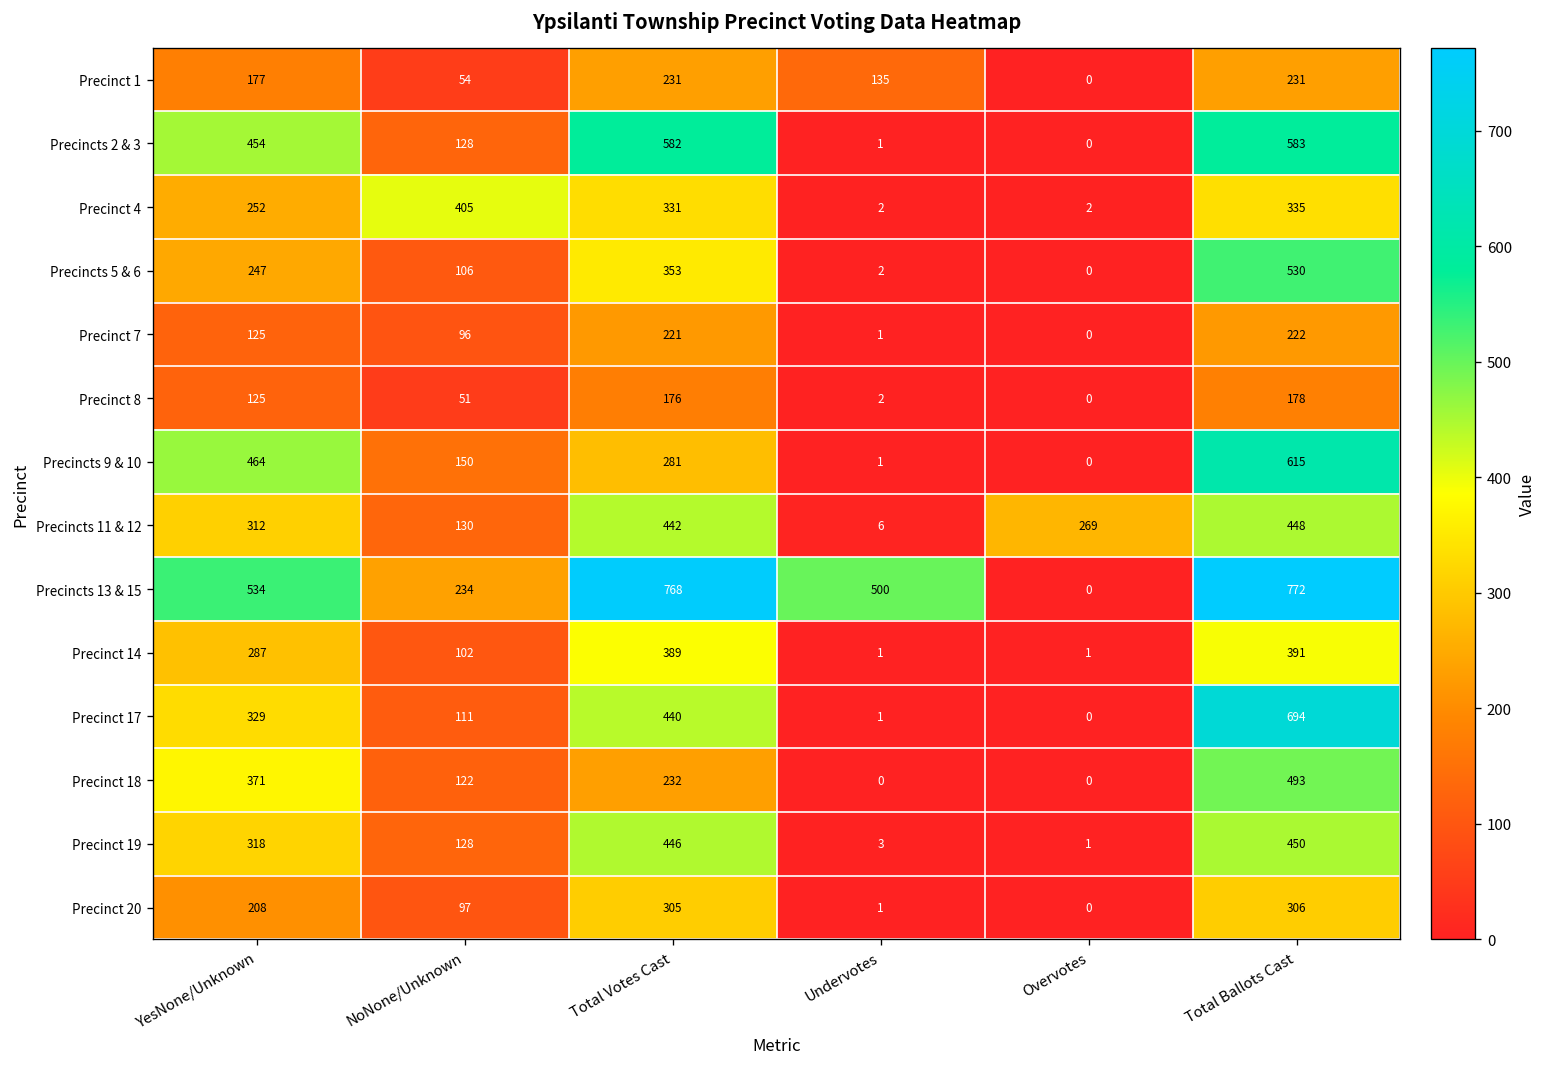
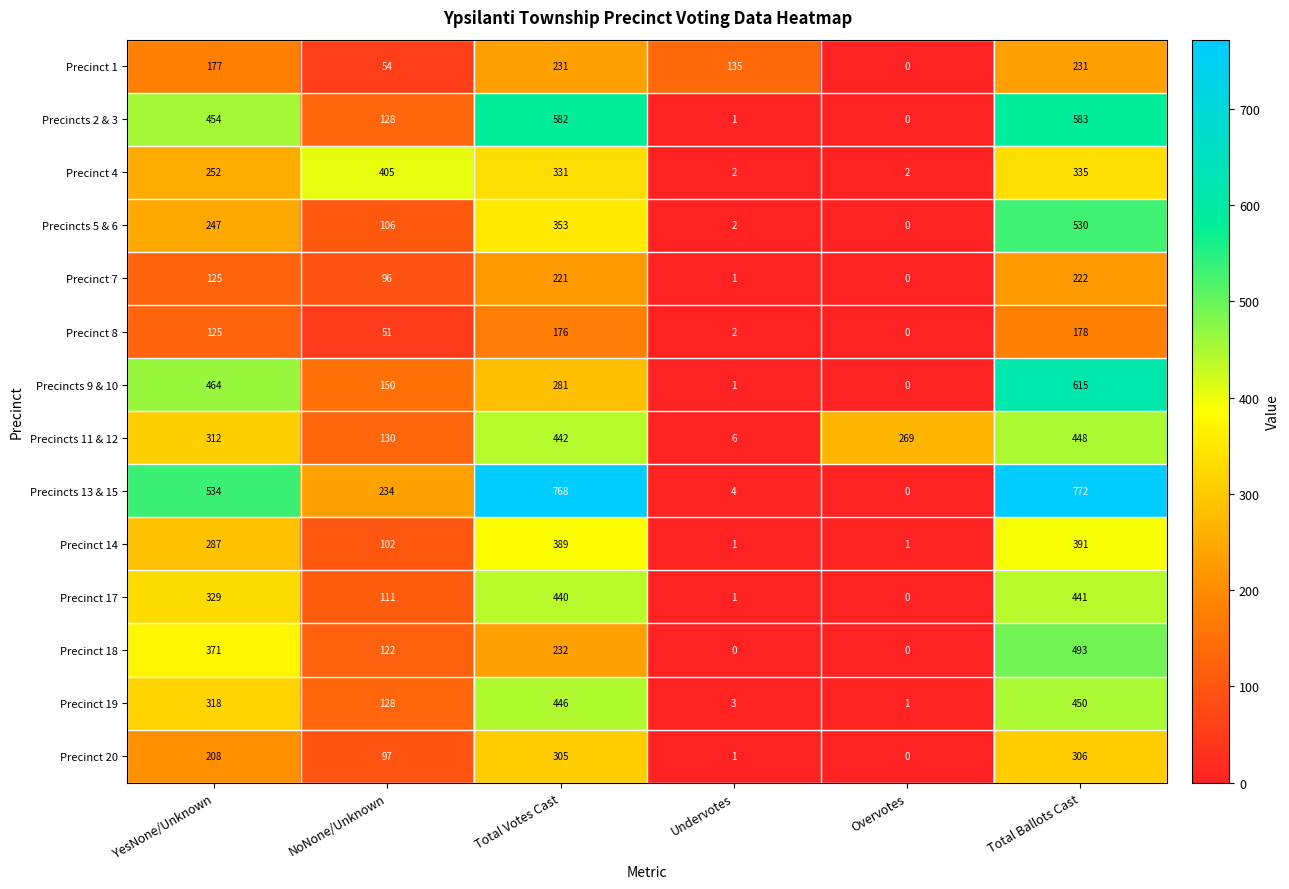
Precincts 13 & 15, Undervotes: 500 -> 4
Precinct 17, Total Ballots Cast: 694 -> 441
